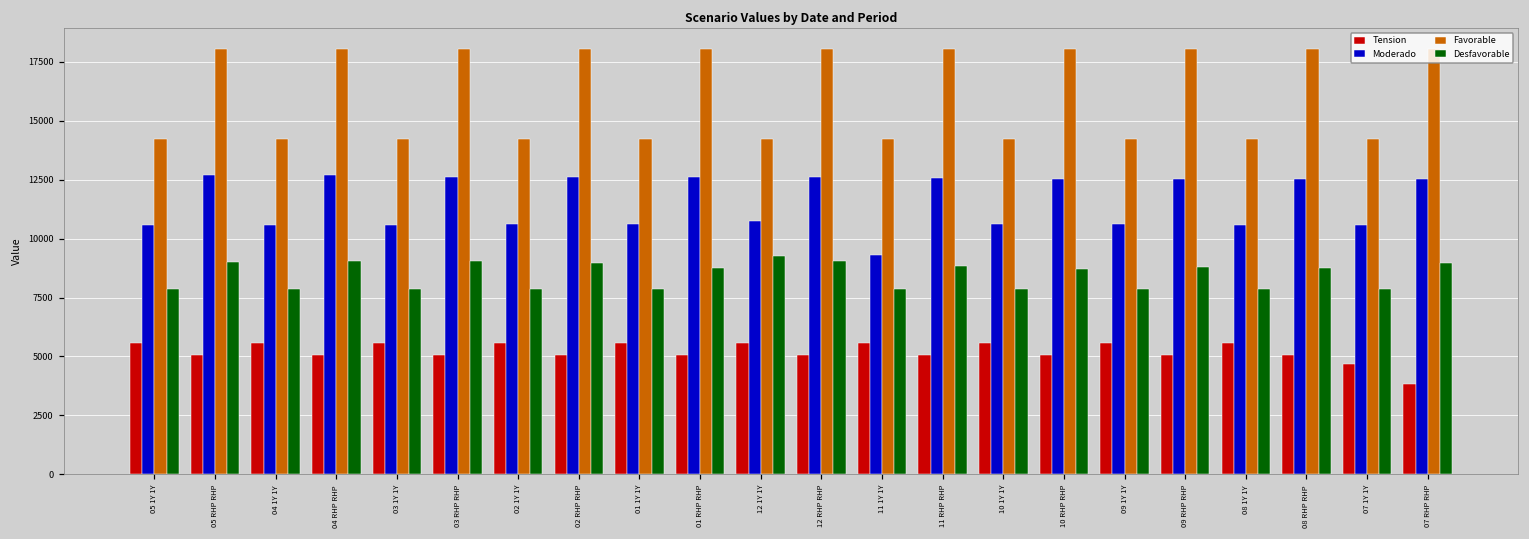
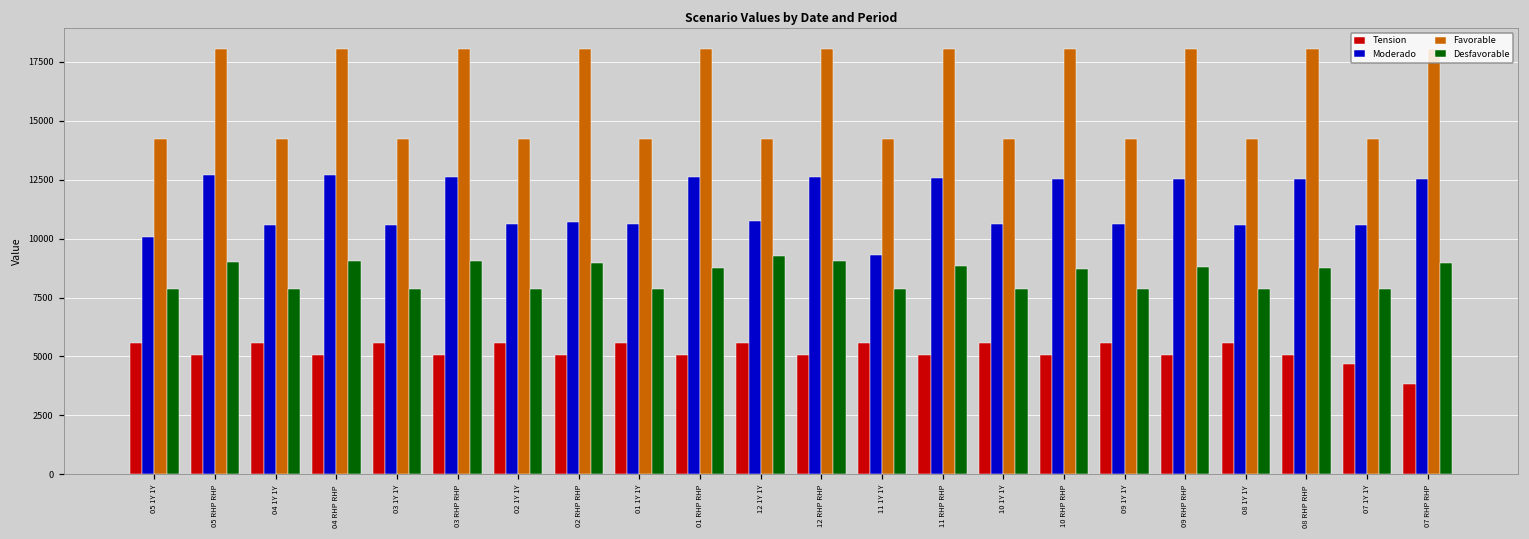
Moderado, 05 1Y 1Y: 10600 -> 10100
Moderado, 02 RHP RHP: 12600 -> 10700
